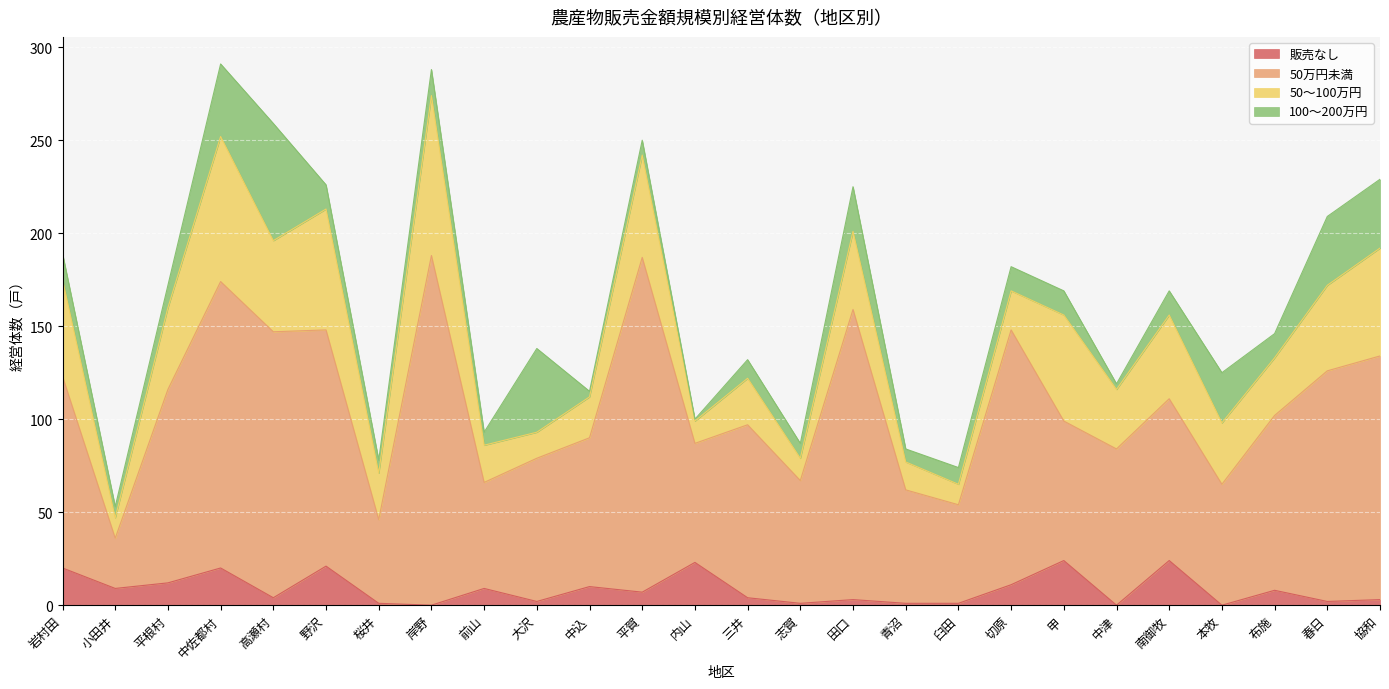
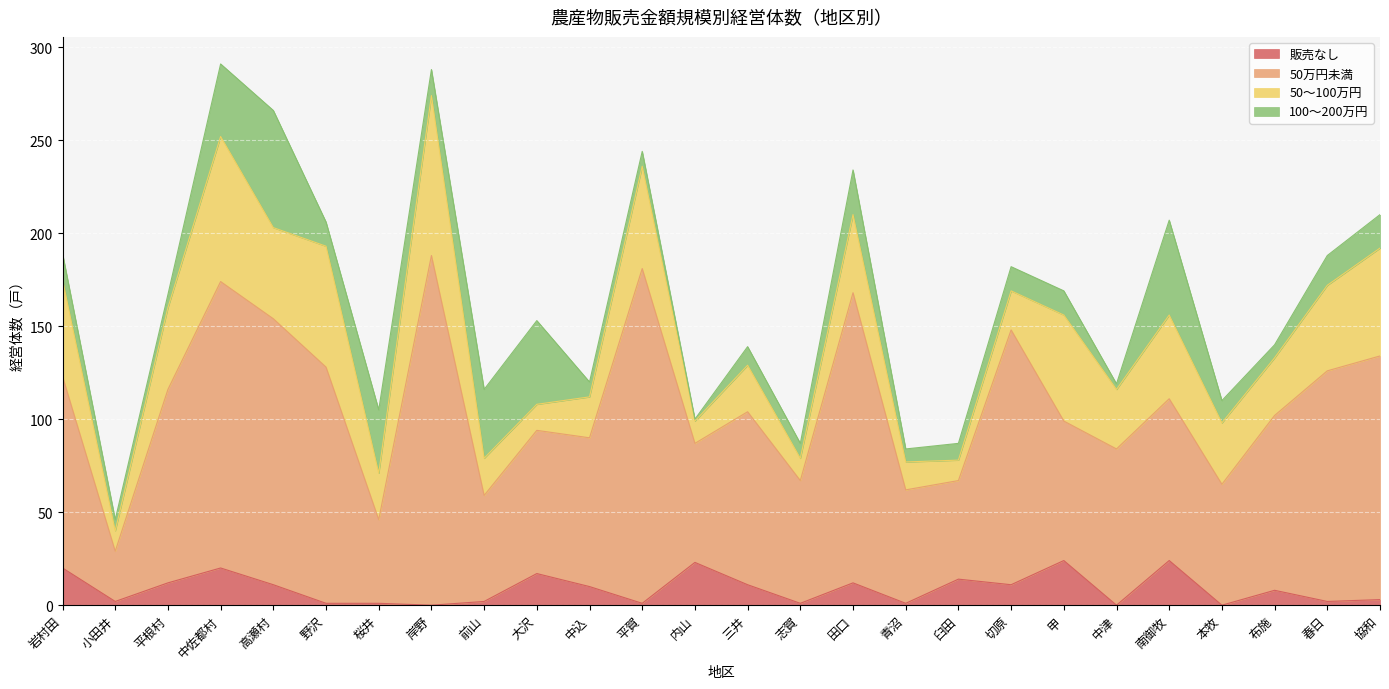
販売なし, 小田井: 9 -> 2
100～200万円, 平根村: 12 -> 7
販売なし, 高瀬村: 4 -> 11
販売なし, 野沢: 21 -> 1
100～200万円, 桜井: 7 -> 34
販売なし, 前山: 9 -> 2
100～200万円, 前山: 7 -> 37
販売なし, 大沢: 2 -> 17
100～200万円, 中込: 3 -> 8
販売なし, 平賀: 7 -> 1
販売なし, 三井: 4 -> 11
販売なし, 田口: 3 -> 12
販売なし, 臼田: 1 -> 14
100～200万円, 南御牧: 13 -> 51
100～200万円, 本牧: 27 -> 12
100～200万円, 布施: 13 -> 7
100～200万円, 春日: 37 -> 16
100～200万円, 協和: 37 -> 18
